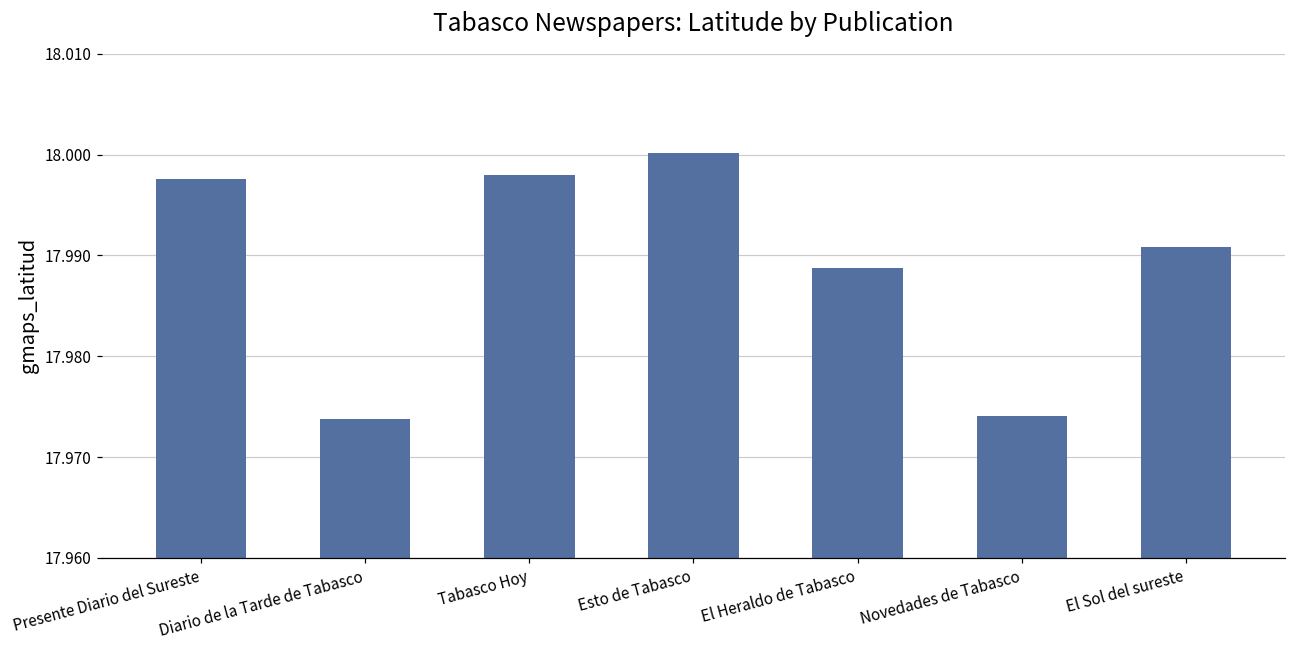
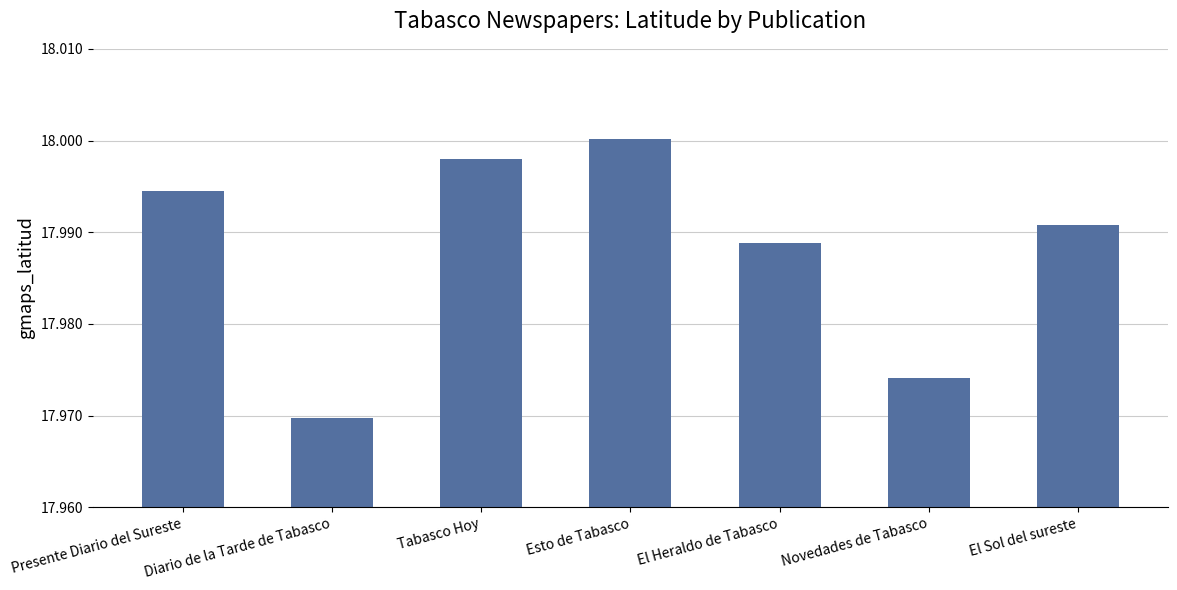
Presente Diario del Sureste: 17.998 -> 17.995
Diario de la Tarde de Tabasco: 17.974 -> 17.970
